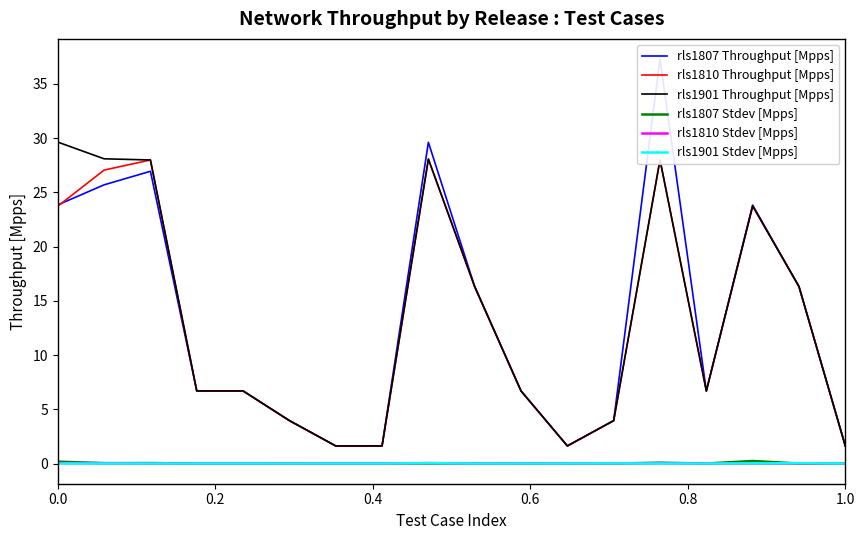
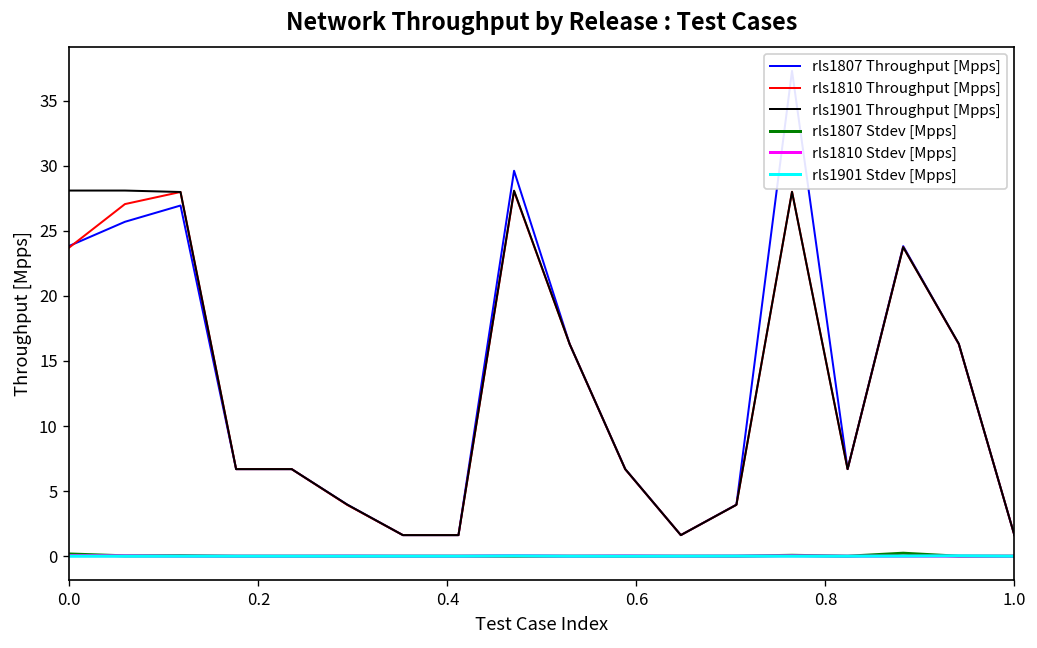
rls1901 Throughput [Mpps], 0.0: 29.6 -> 28.1
